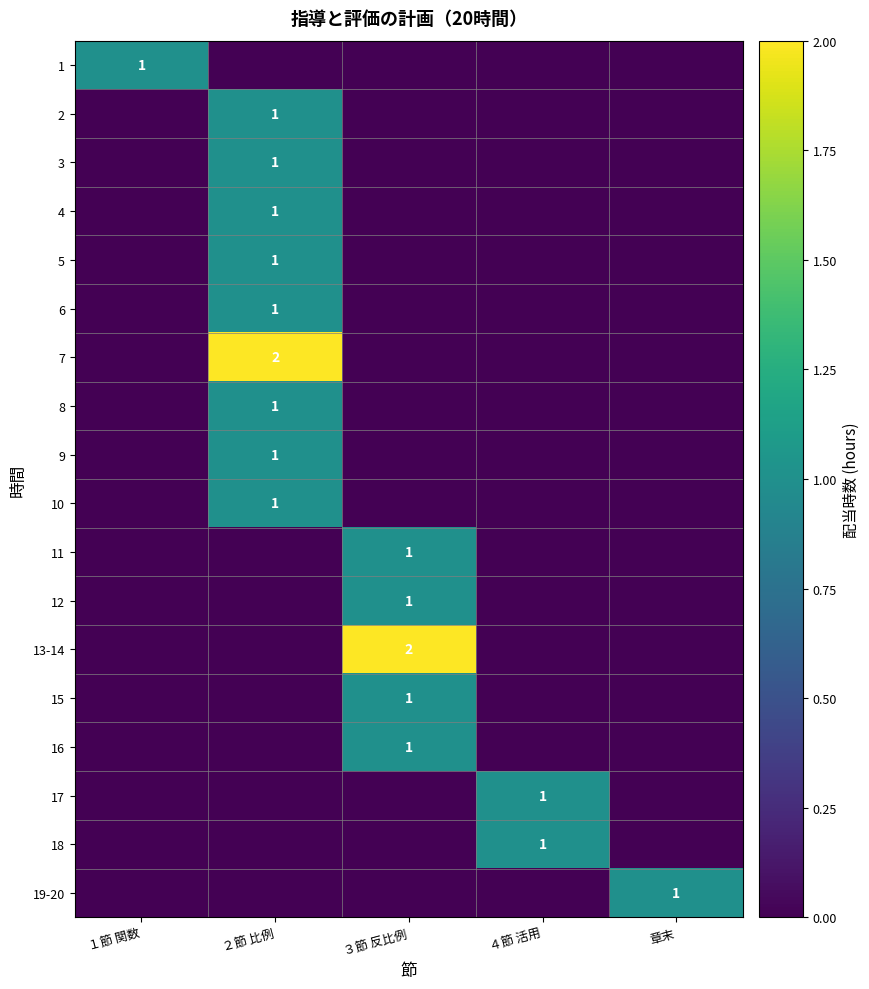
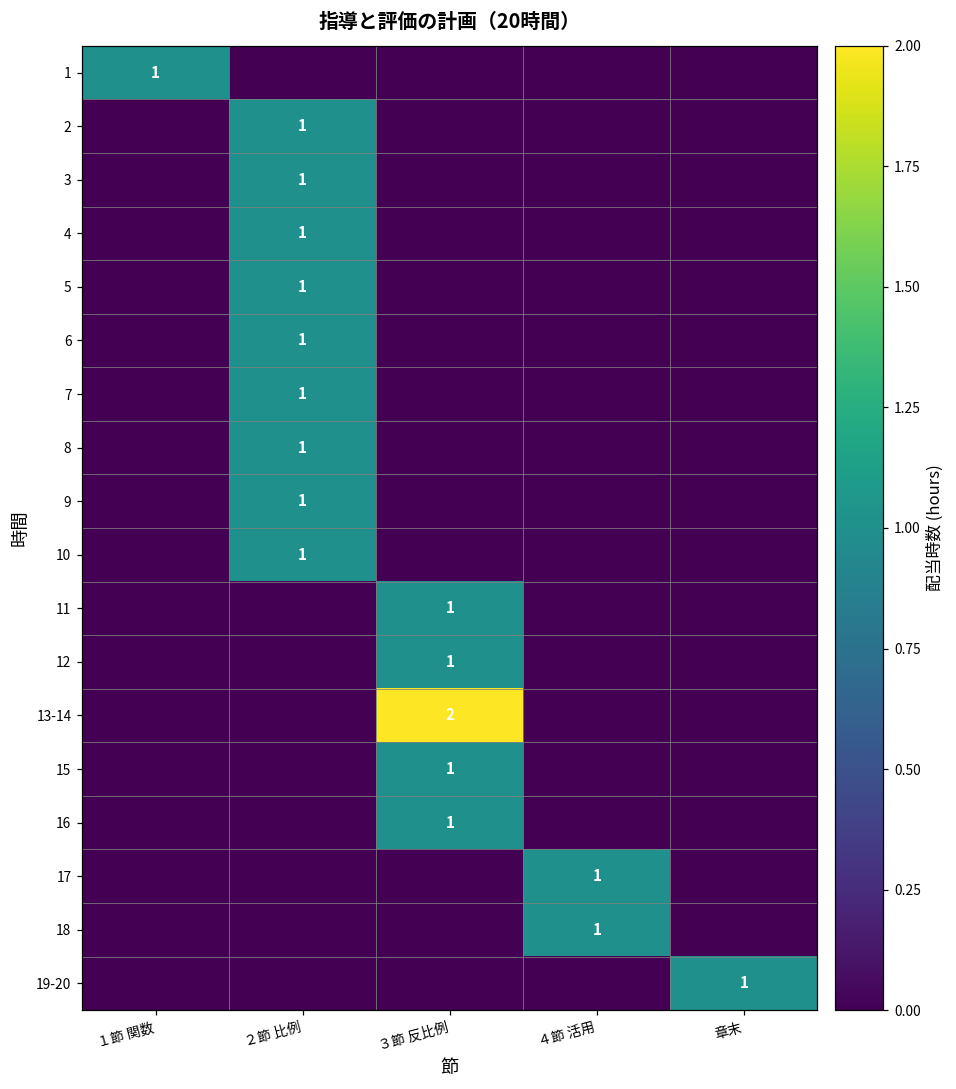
7, ２節 比例: 2 -> 1
